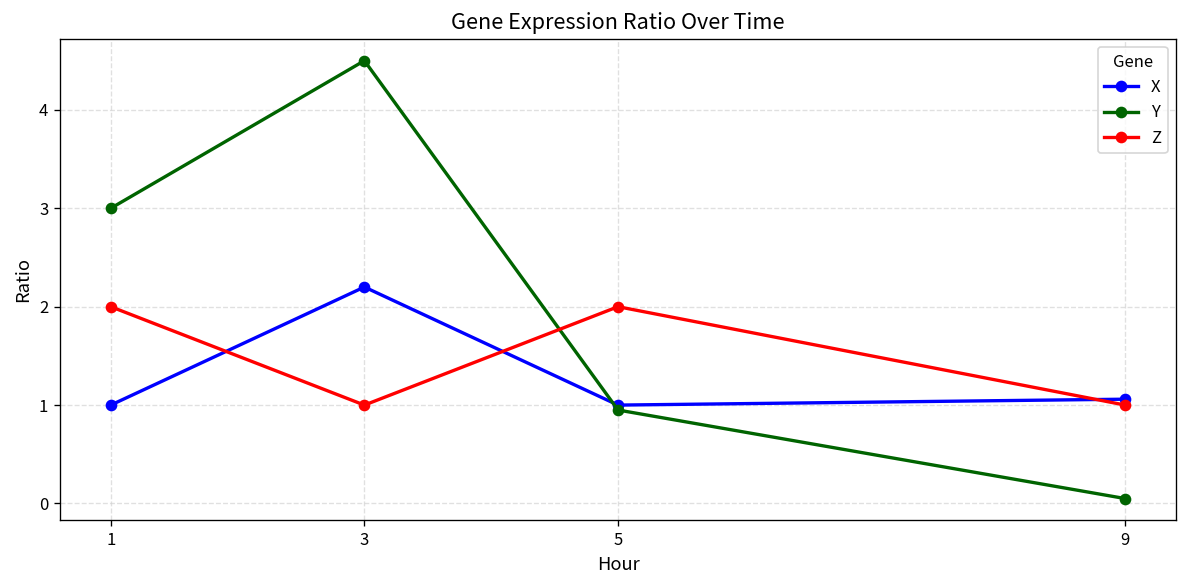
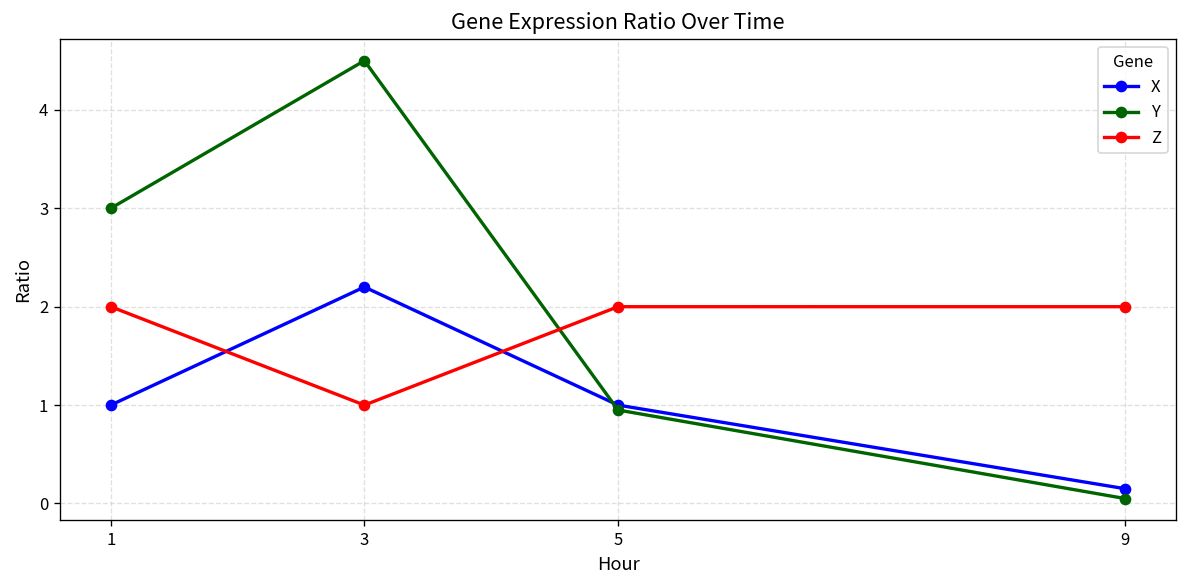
X, 9: 1.1 -> 0.2
Z, 9: 1 -> 2
